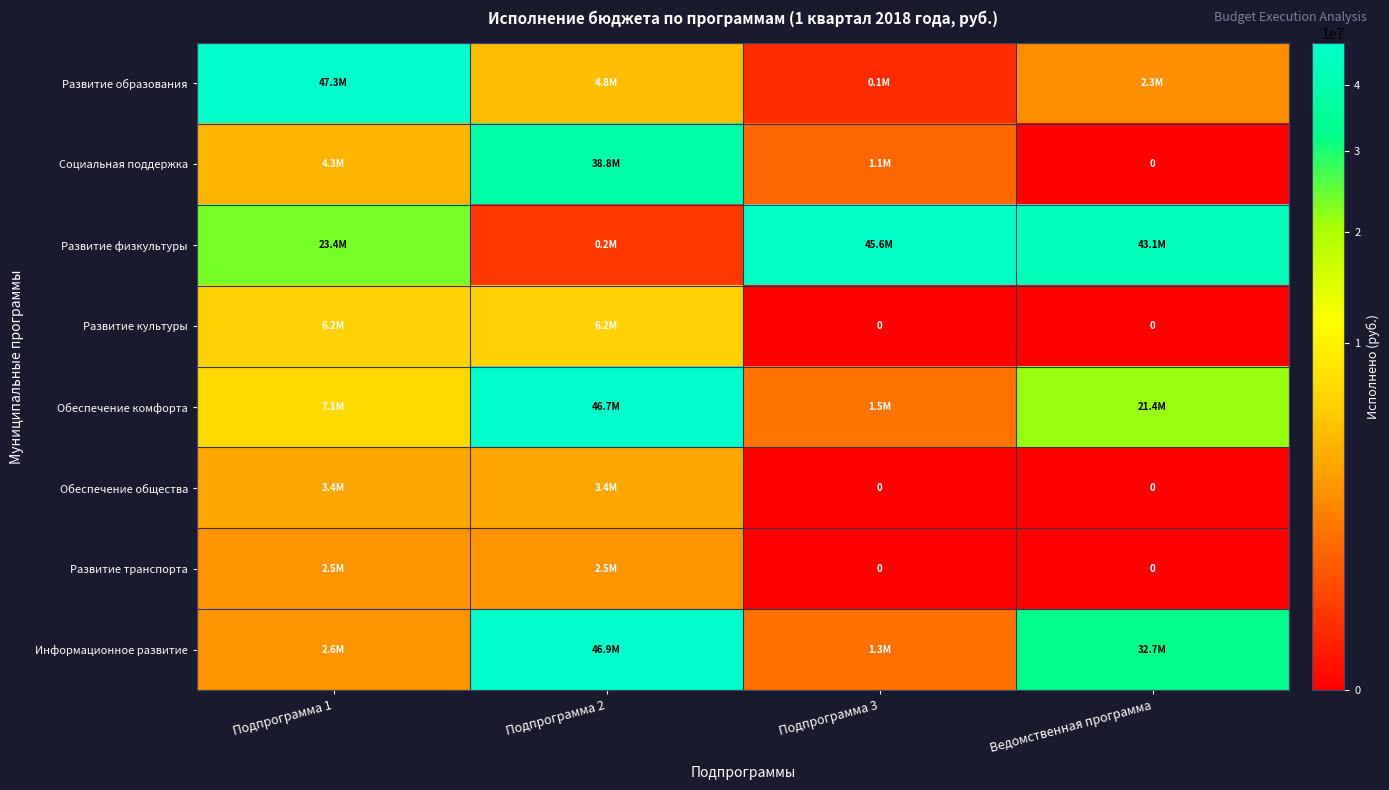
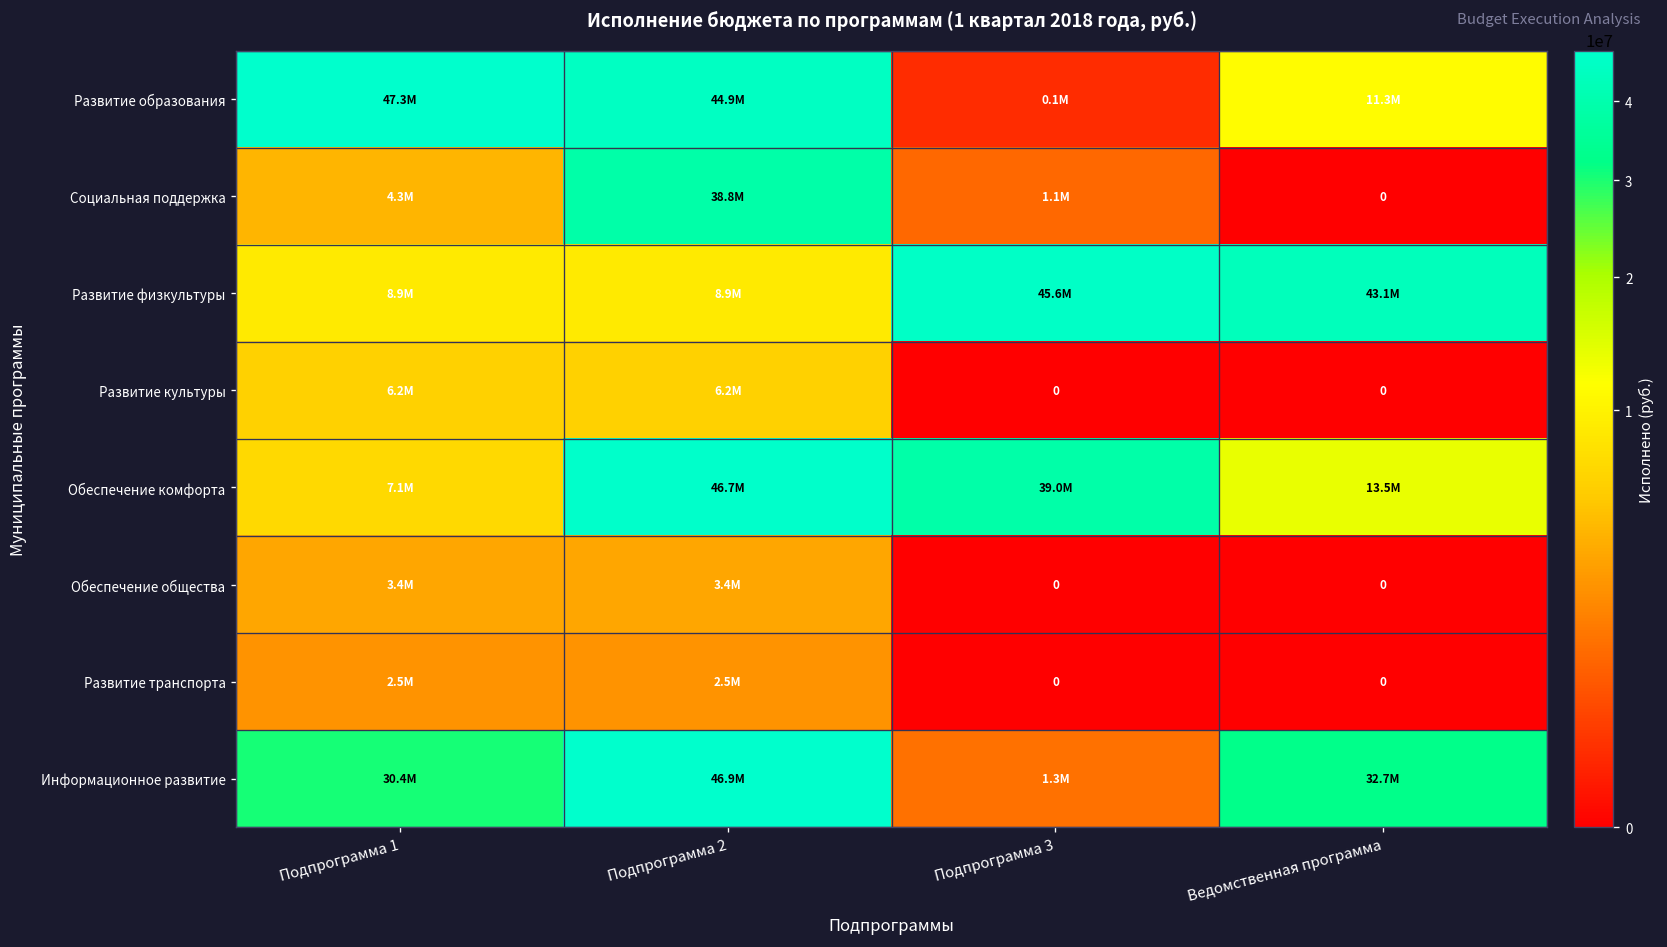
Развитие образования, Подпрограмма 2: 4.8M -> 44.9M
Развитие образования, Ведомственная программа: 2.3M -> 11.3M
Развитие физкультуры, Подпрограмма 1: 23.4M -> 8.9M
Развитие физкультуры, Подпрограмма 2: 0.2M -> 8.9M
Обеспечение комфорта, Подпрограмма 3: 1.5M -> 39.0M
Обеспечение комфорта, Ведомственная программа: 21.4M -> 13.5M
Информационное развитие, Подпрограмма 1: 2.6M -> 30.4M
